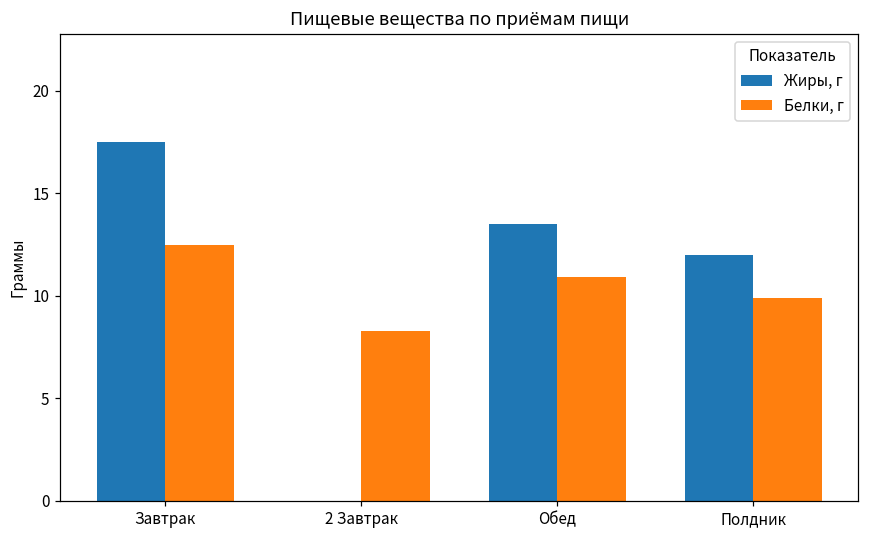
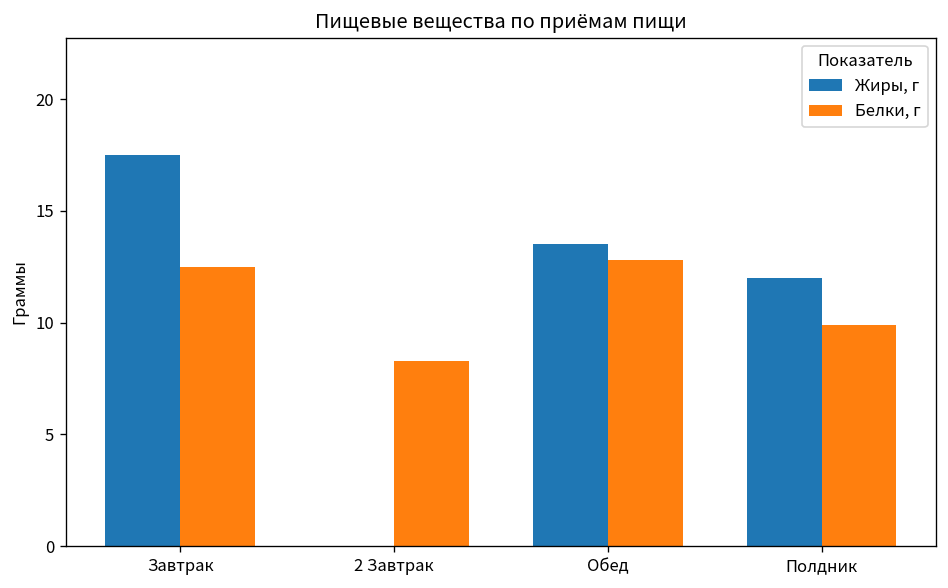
Белки, г, Обед: 10.9 -> 12.8
